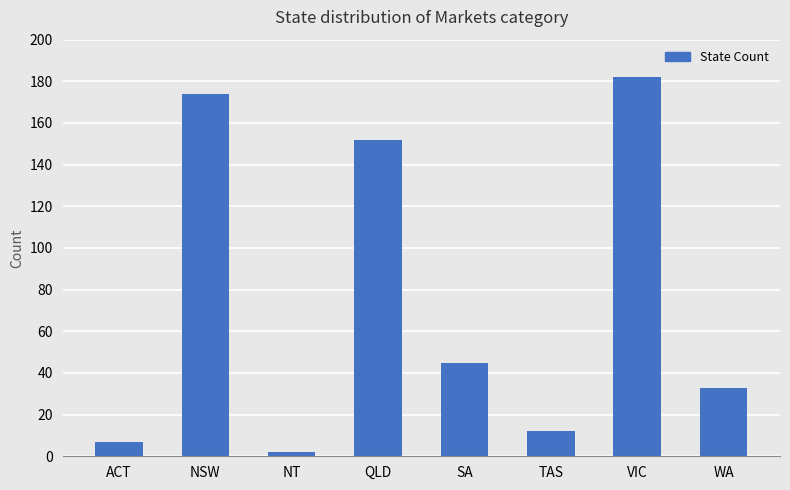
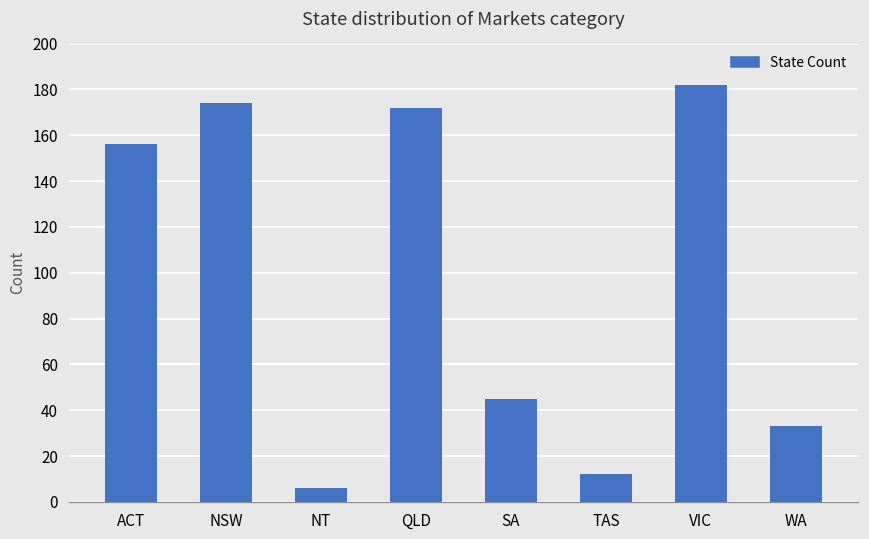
ACT: 7 -> 156
NT: 2 -> 6
QLD: 152 -> 172
